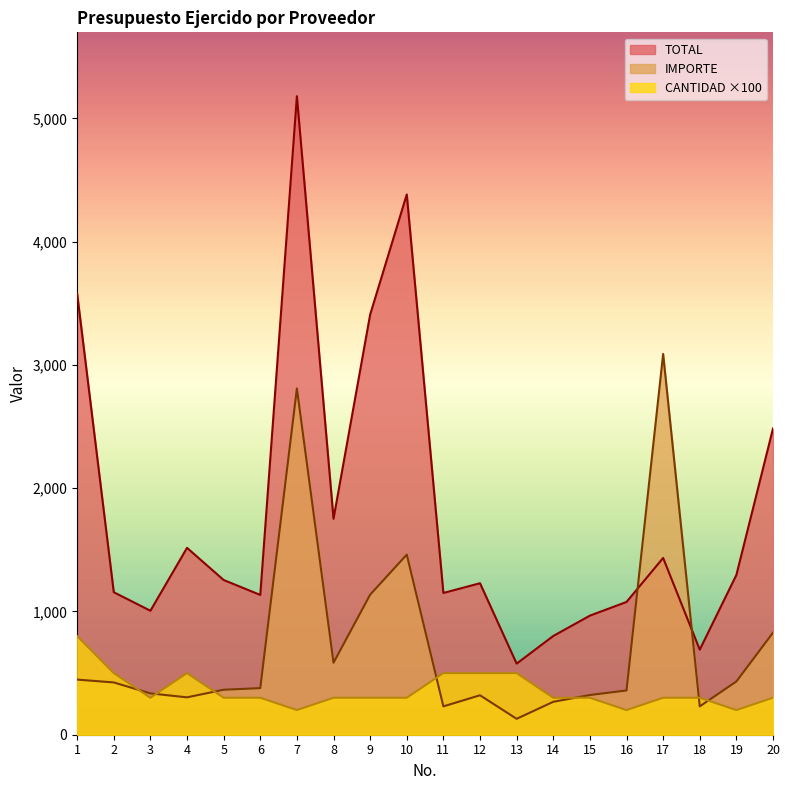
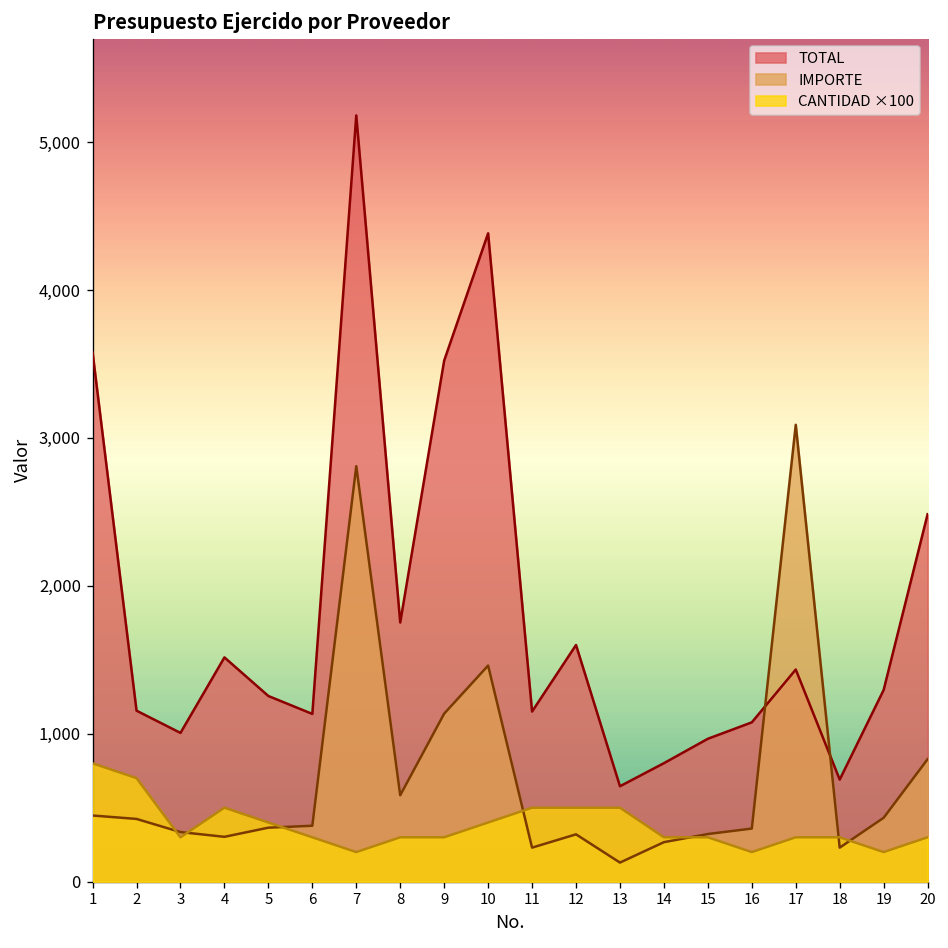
CANTIDAD ×100, 2: 500 -> 700
CANTIDAD ×100, 5: 300 -> 400
TOTAL, 9: 3,410 -> 3,520
CANTIDAD ×100, 10: 300 -> 400
TOTAL, 12: 1,230 -> 1,600
TOTAL, 13: 580 -> 650
